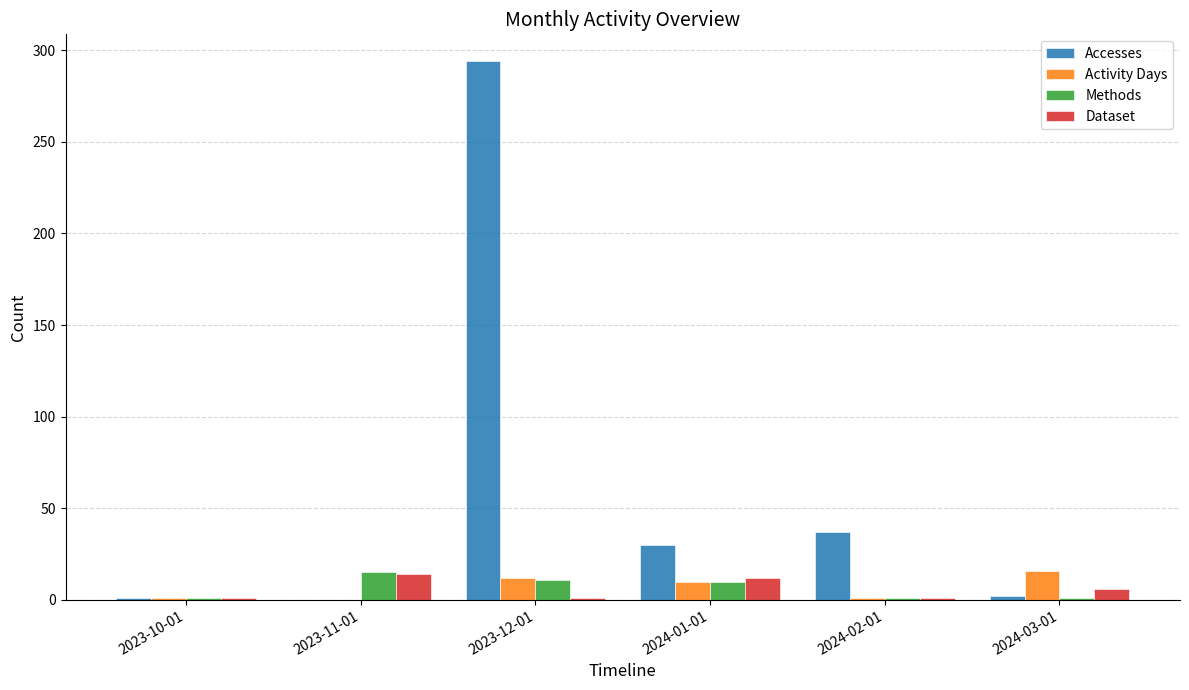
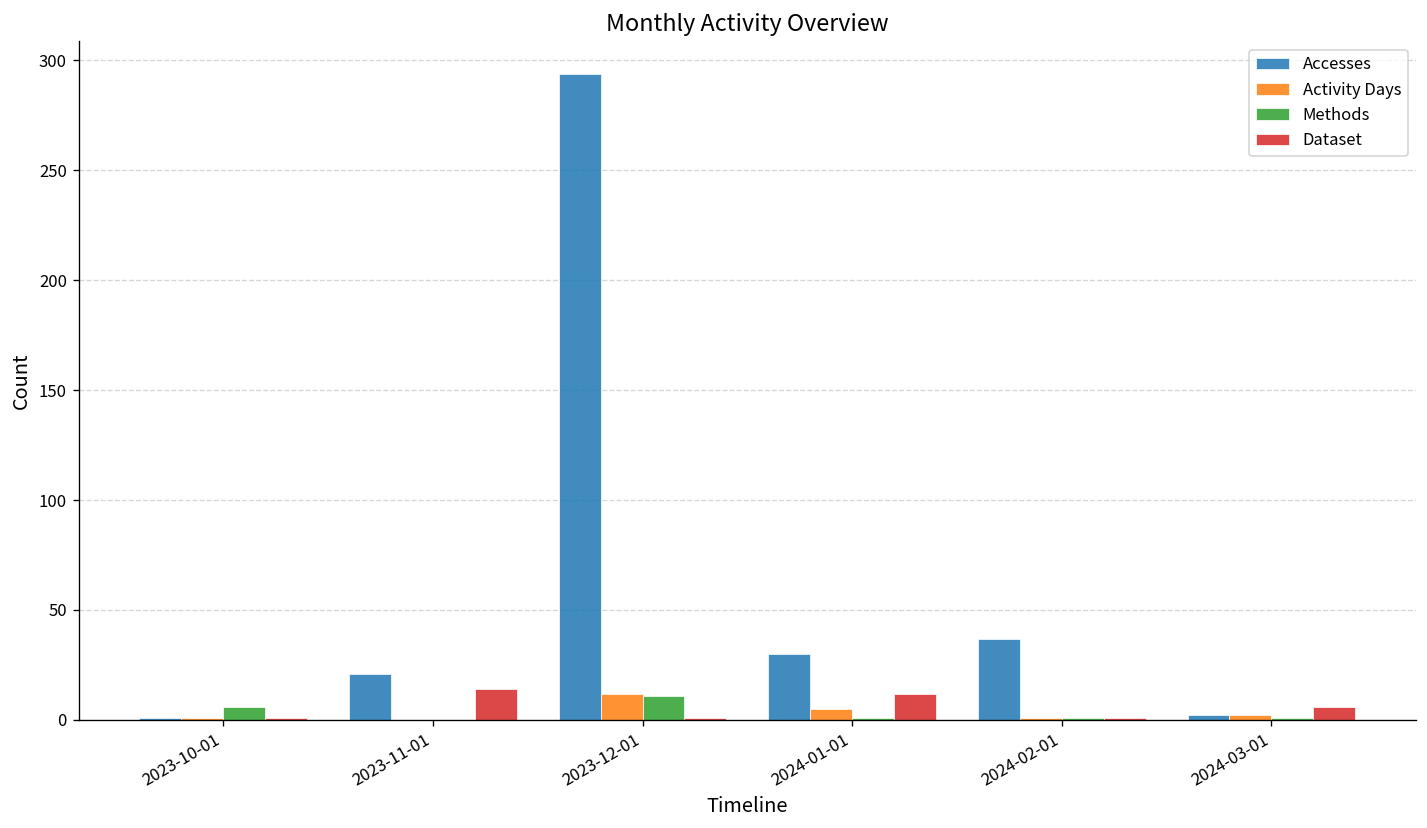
Methods, 2023-10-01: 1 -> 6
Accesses, 2023-11-01: 0 -> 21
Methods, 2023-11-01: 15 -> 0
Activity Days, 2024-01-01: 10 -> 5
Methods, 2024-01-01: 10 -> 1
Activity Days, 2024-03-01: 16 -> 2
